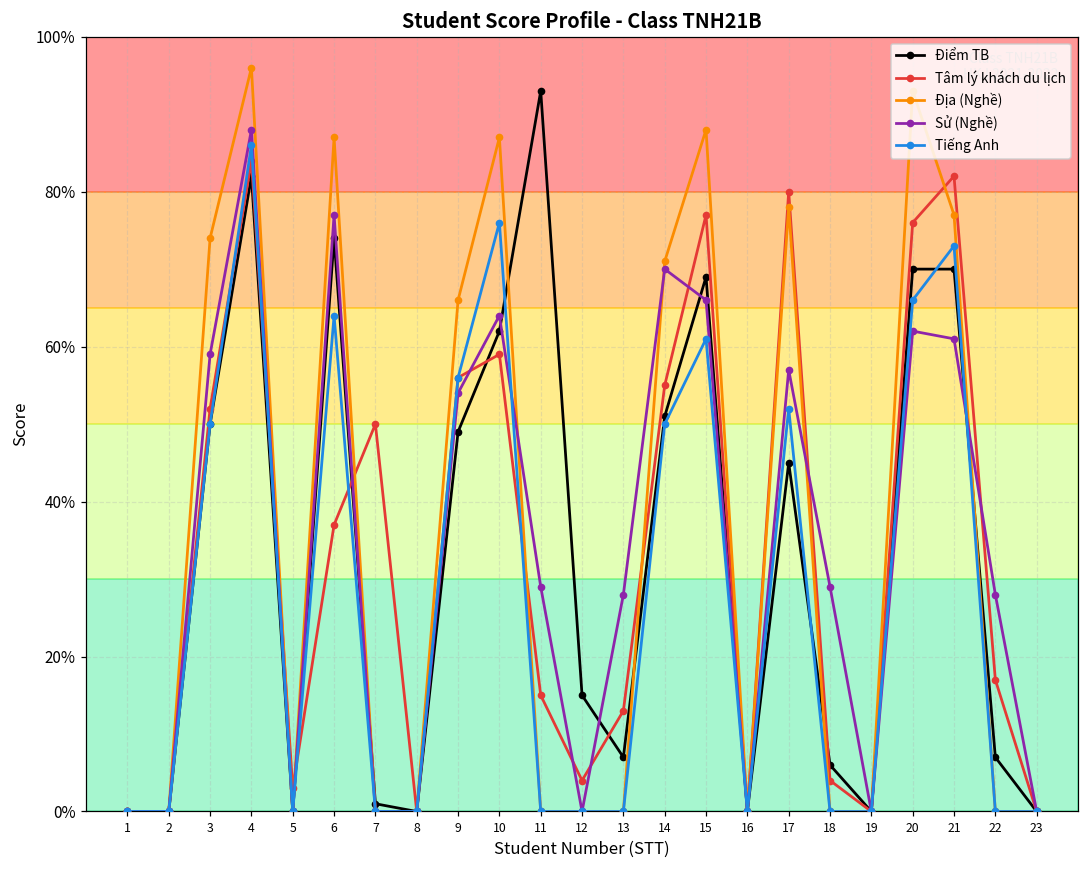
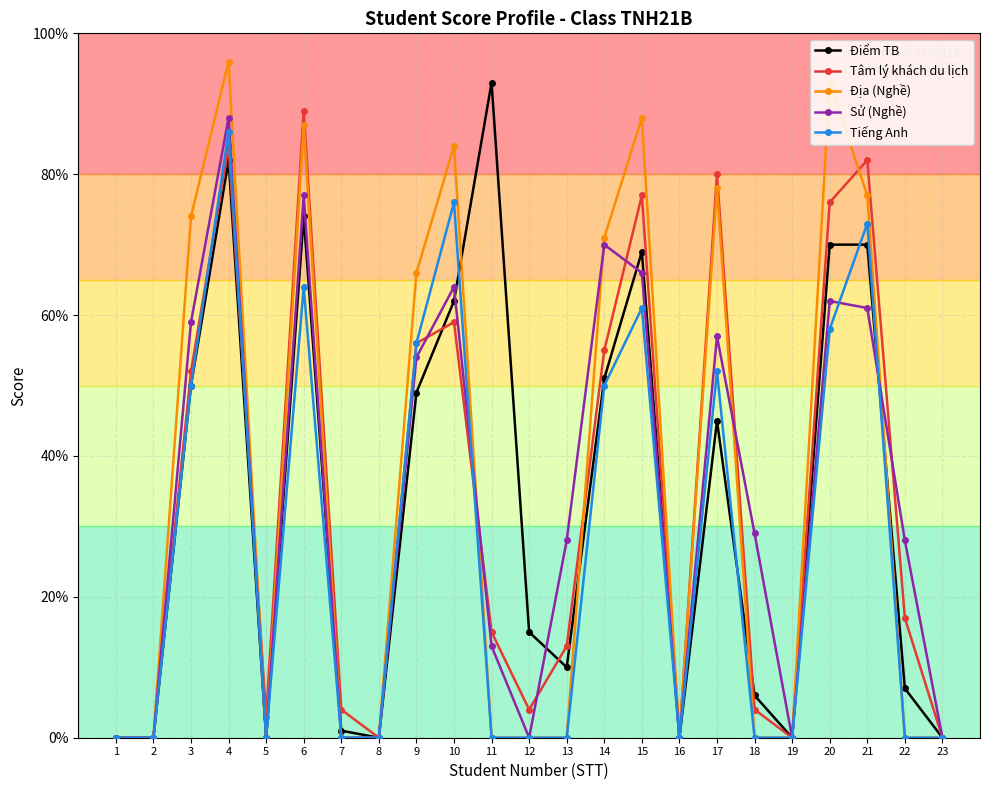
Tâm lý khách du lịch, 6: 37% -> 89%
Tâm lý khách du lịch, 7: 50% -> 4%
Địa (Nghề), 10: 87% -> 84%
Sử (Nghề), 11: 29% -> 13%
Điểm TB, 13: 7% -> 10%
Tiếng Anh, 20: 66% -> 58%
